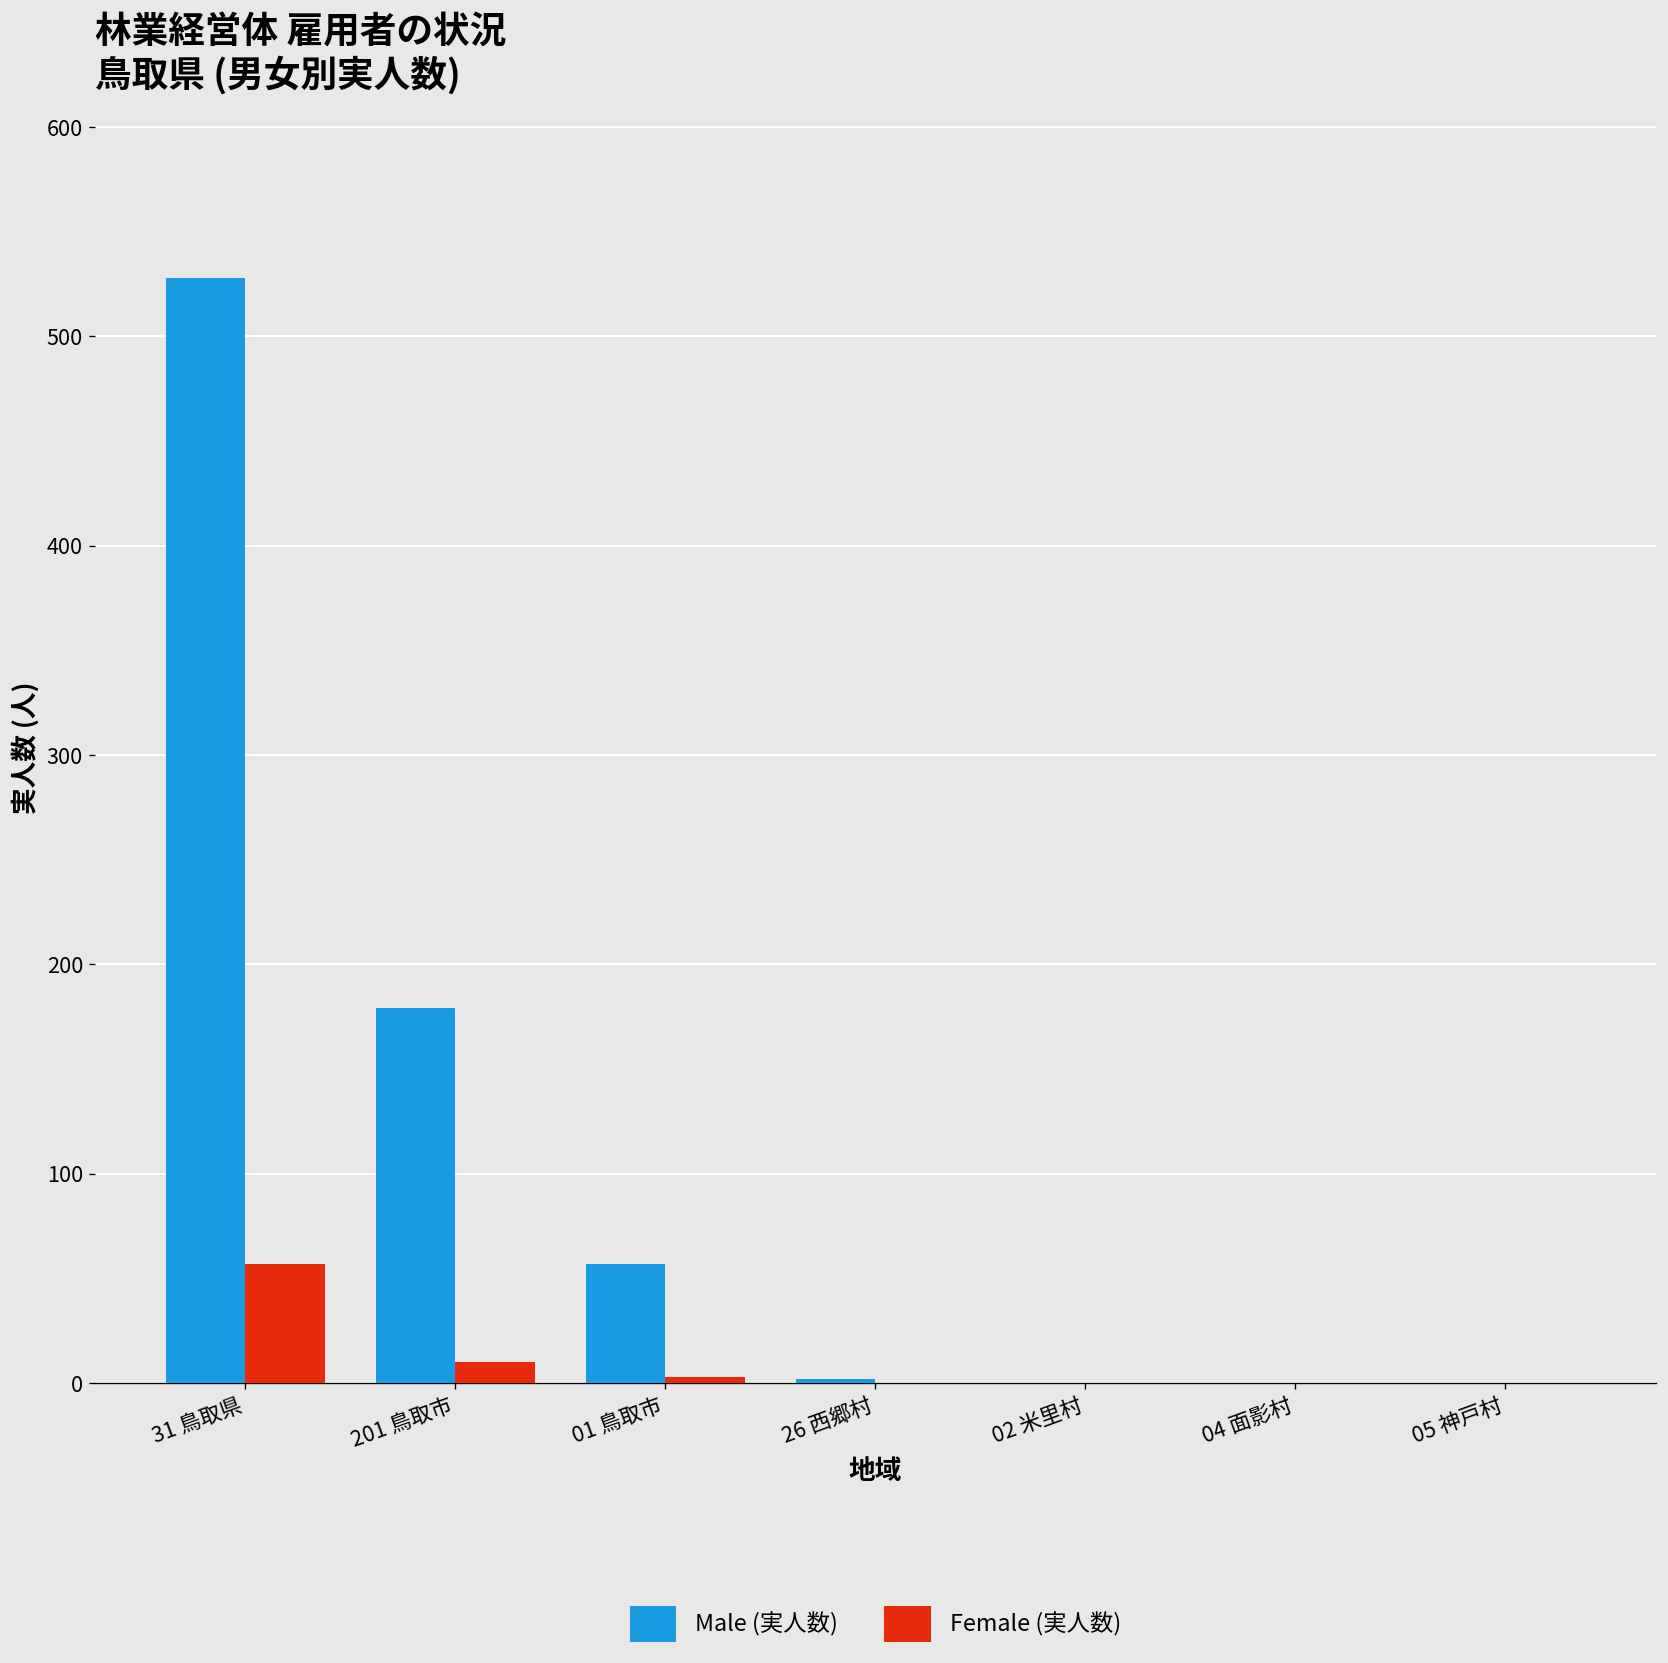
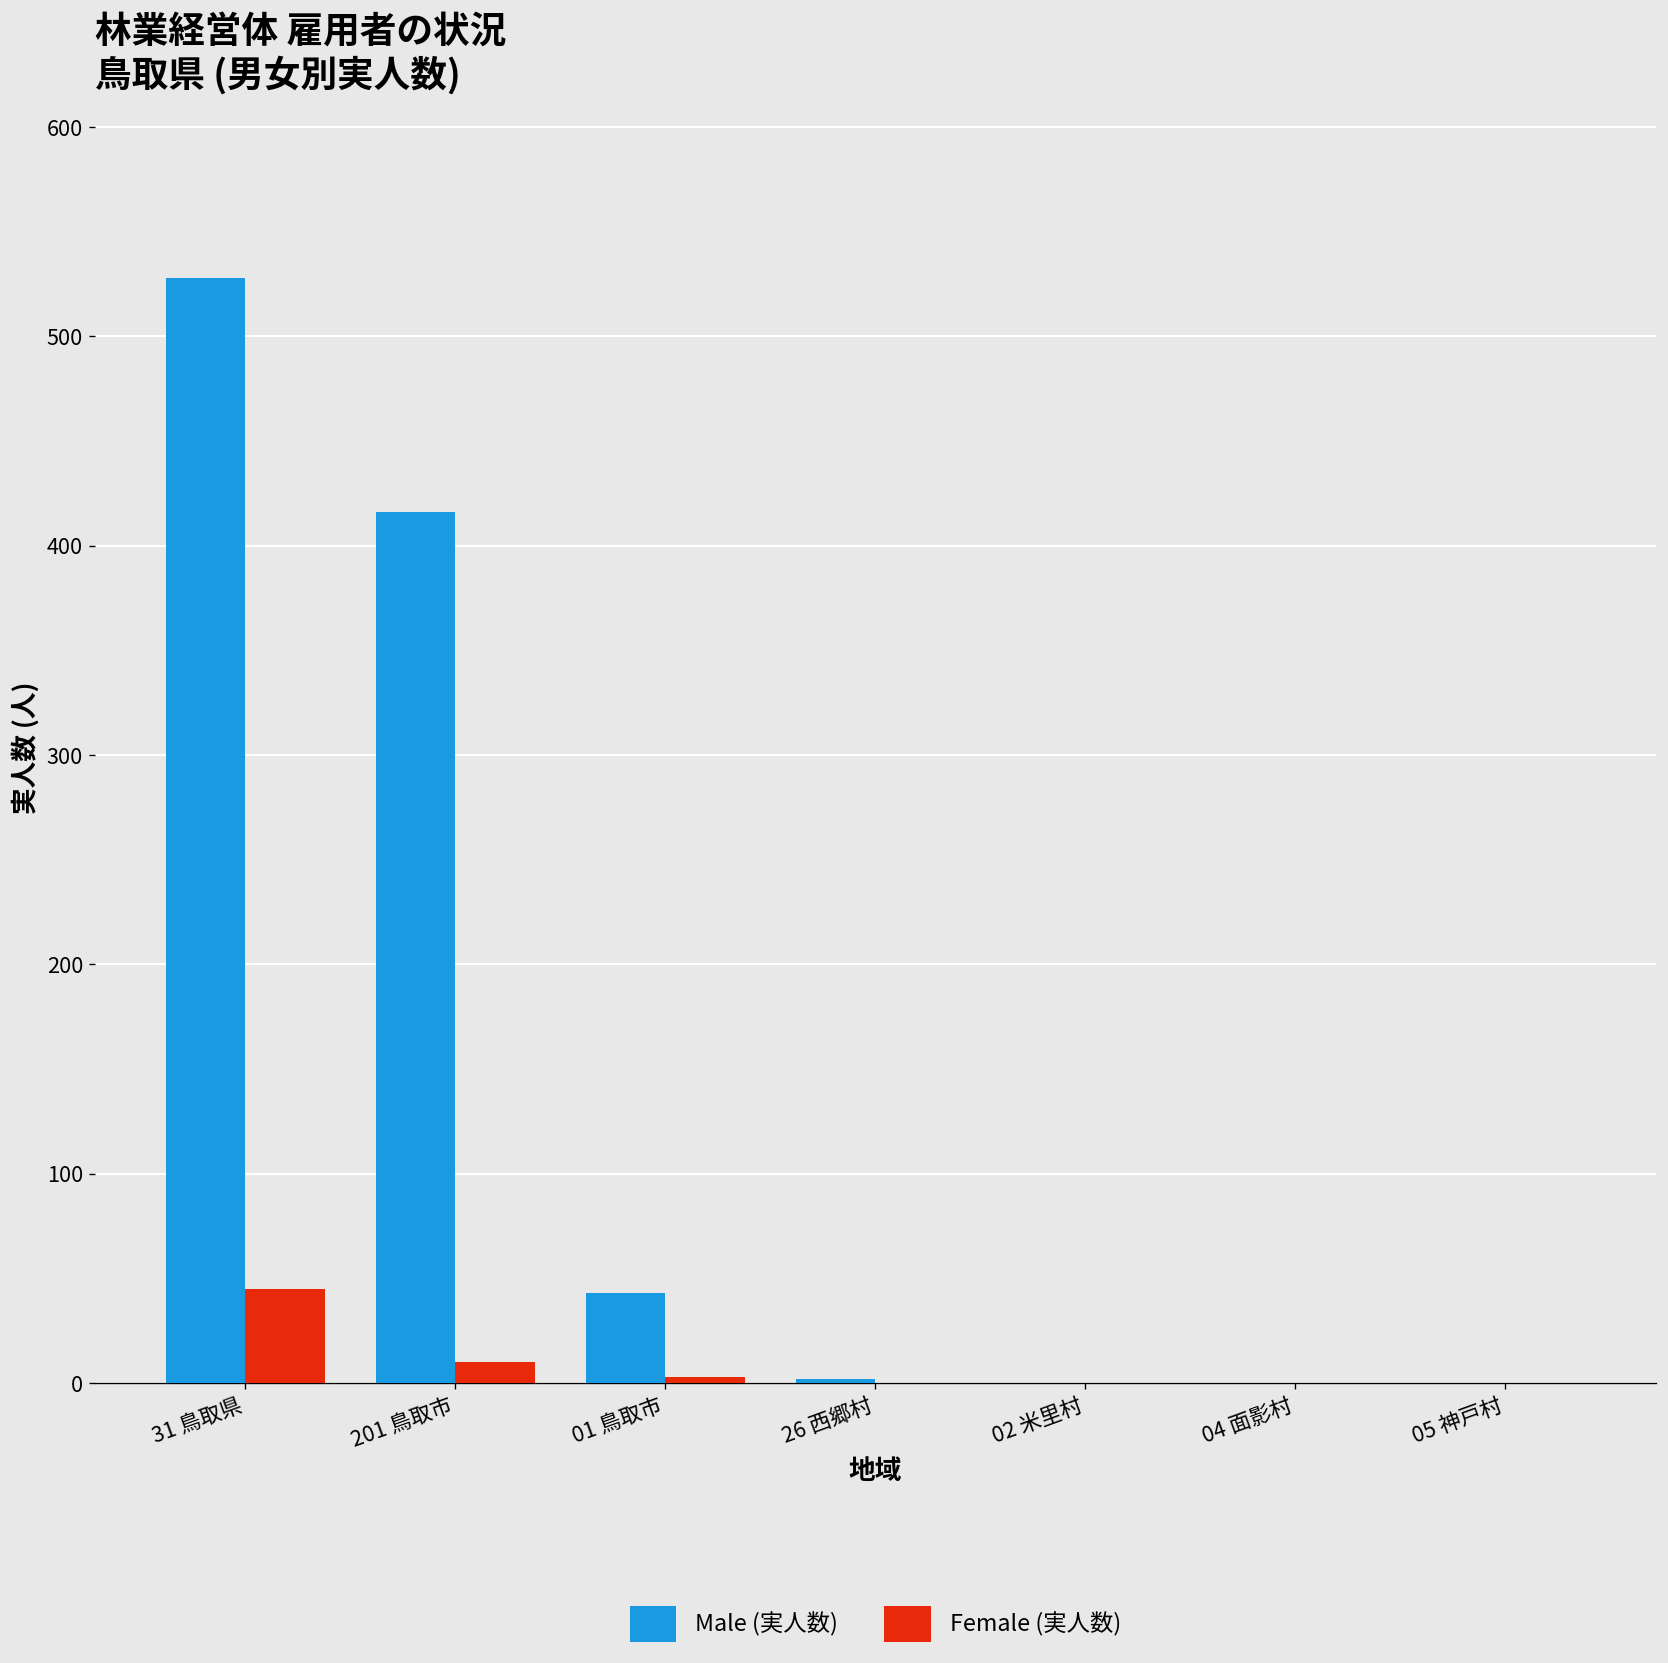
Female (実人数), 31 鳥取県: 57 -> 45
Male (実人数), 201 鳥取市: 179 -> 416
Male (実人数), 01 鳥取市: 57 -> 43
